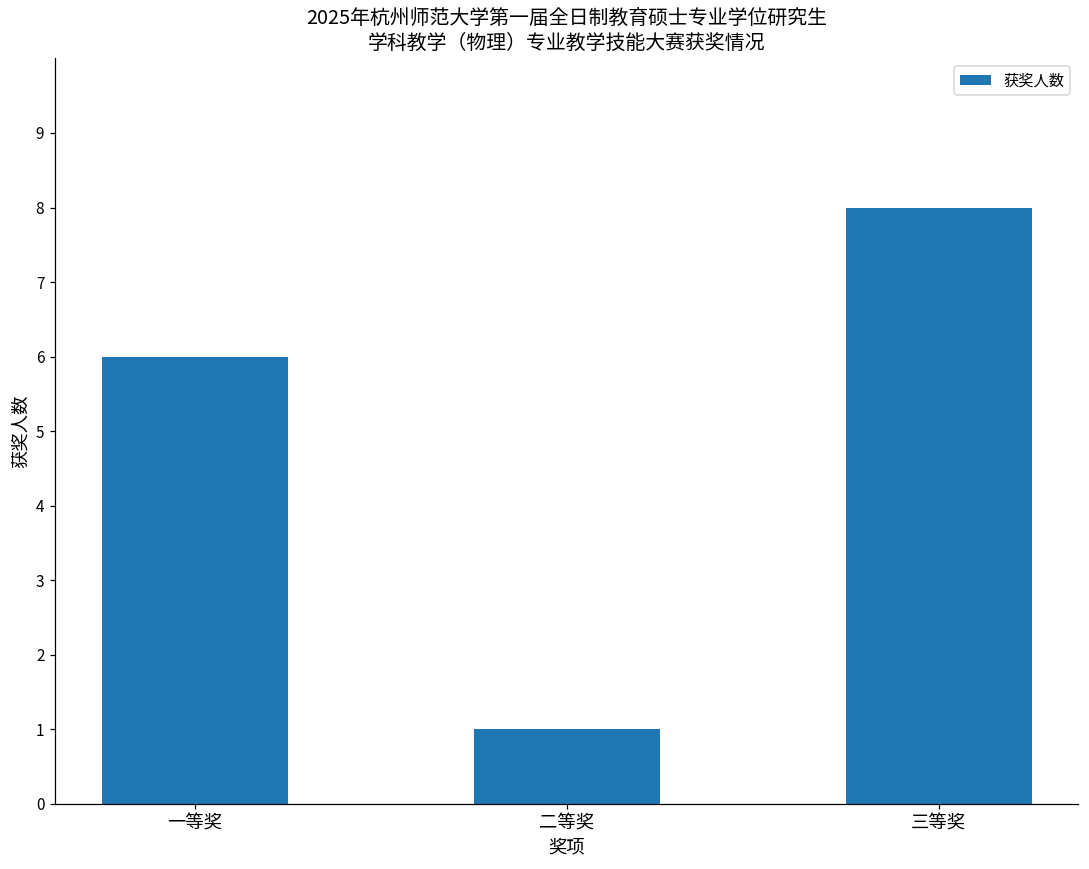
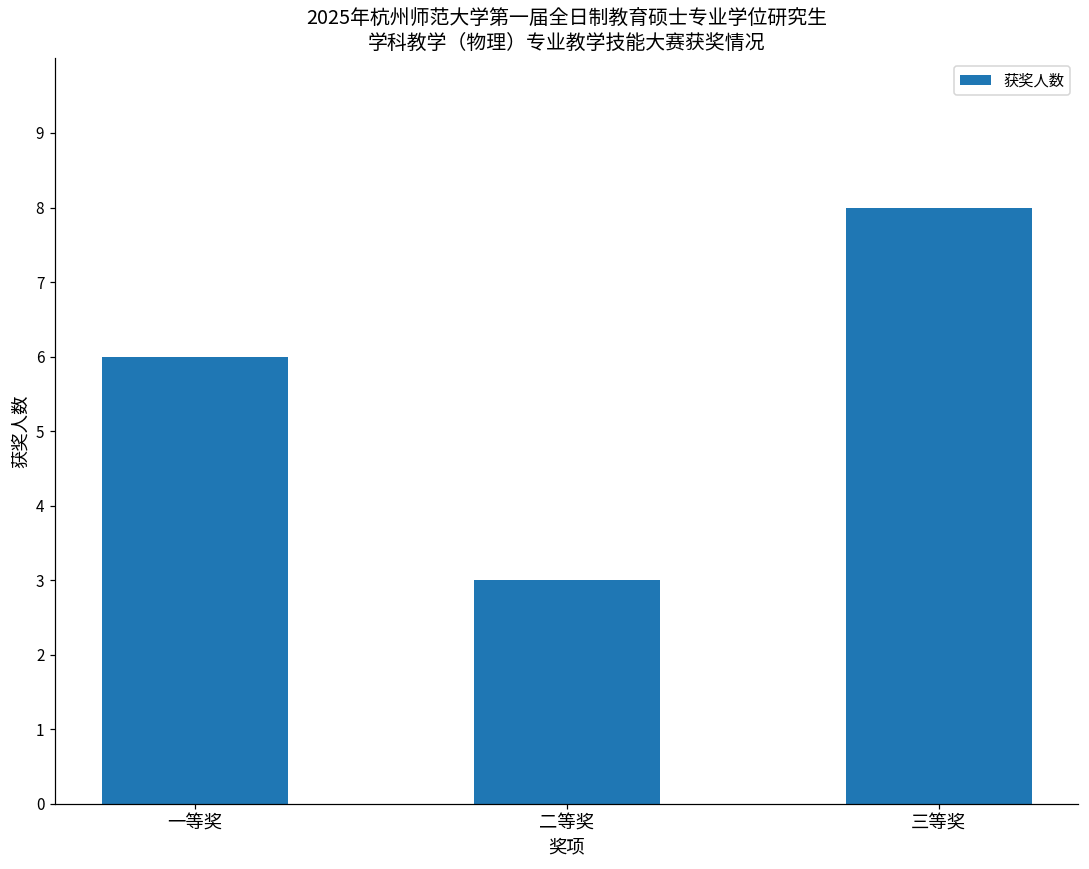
二等奖: 1 -> 3
